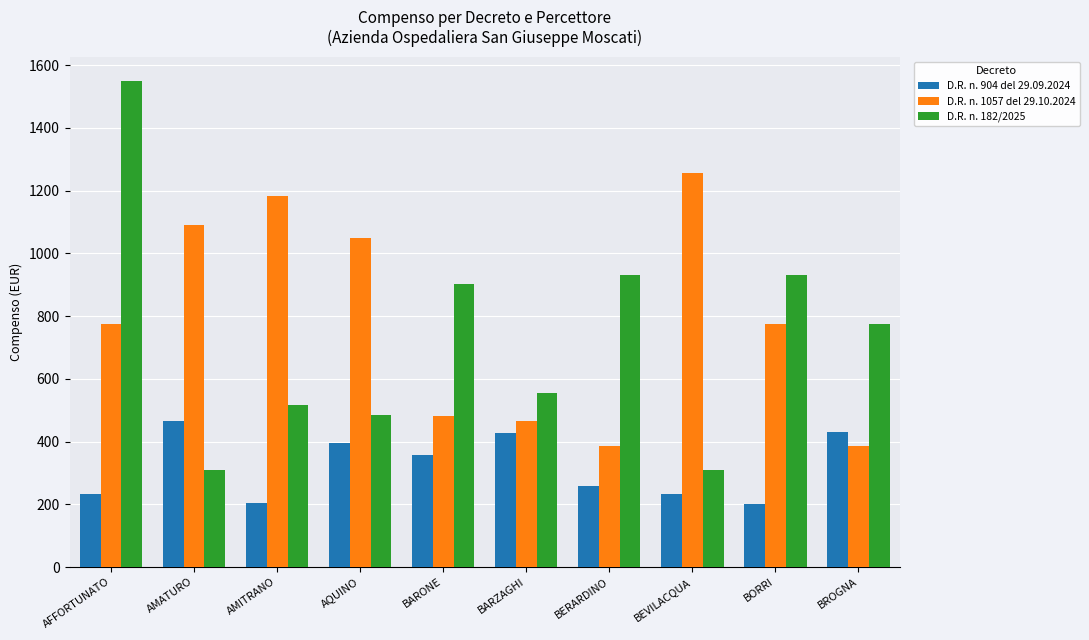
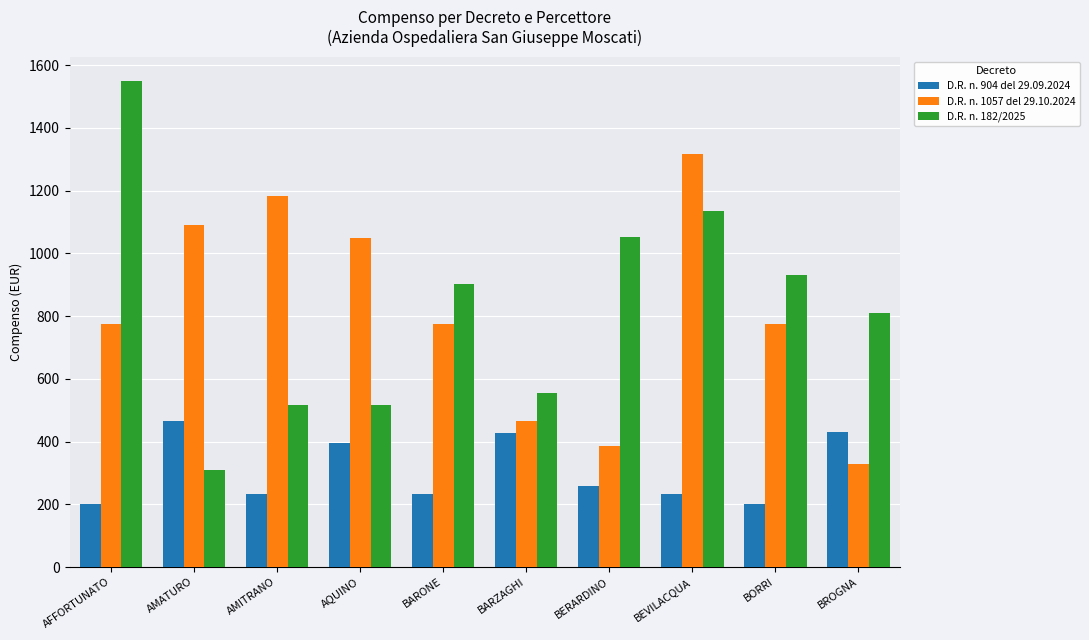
D.R. n. 904 del 29.09.2024, AFFORTUNATO: 230 -> 200
D.R. n. 904 del 29.09.2024, AMITRANO: 200 -> 230
D.R. n. 182/2025, AQUINO: 490 -> 520
D.R. n. 904 del 29.09.2024, BARONE: 360 -> 230
D.R. n. 1057 del 29.10.2024, BARONE: 480 -> 770
D.R. n. 182/2025, BERARDINO: 930 -> 1050
D.R. n. 1057 del 29.10.2024, BEVILACQUA: 1260 -> 1320
D.R. n. 182/2025, BEVILACQUA: 310 -> 1130
D.R. n. 1057 del 29.10.2024, BROGNA: 390 -> 330
D.R. n. 182/2025, BROGNA: 770 -> 810
